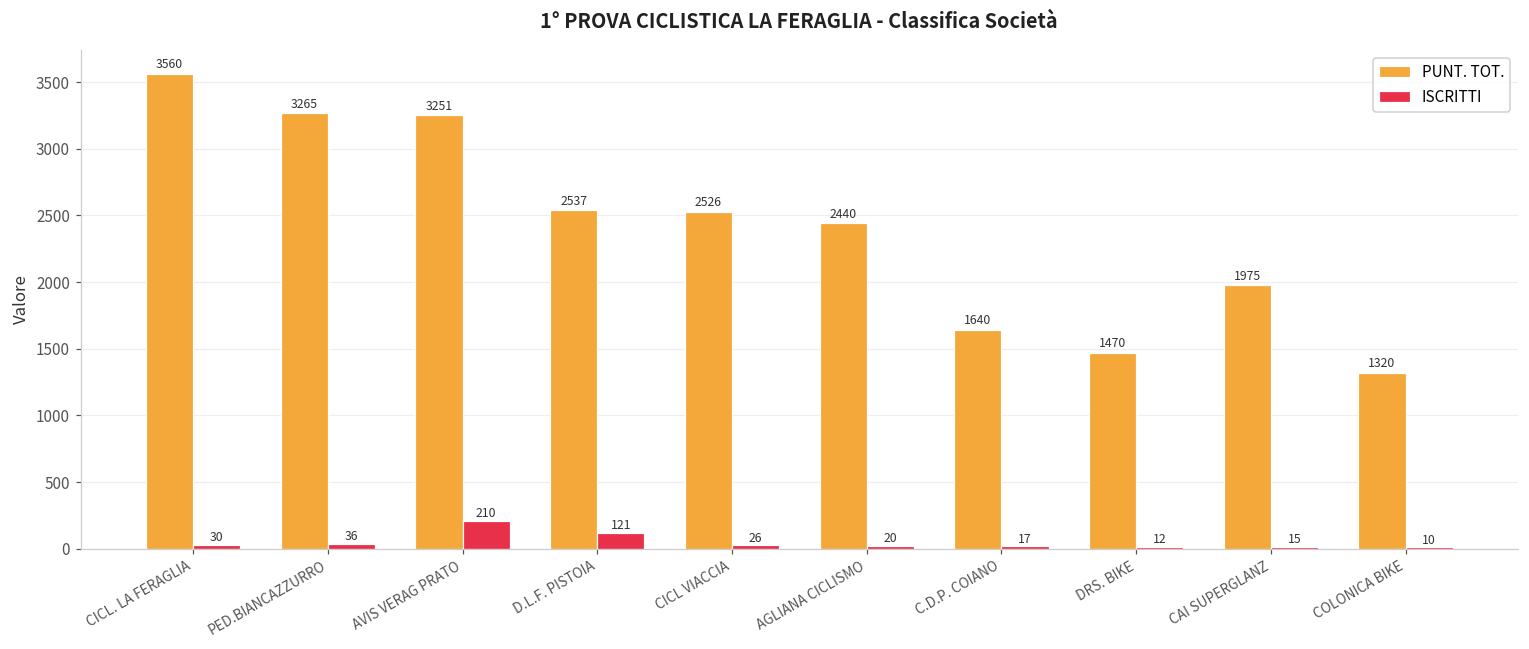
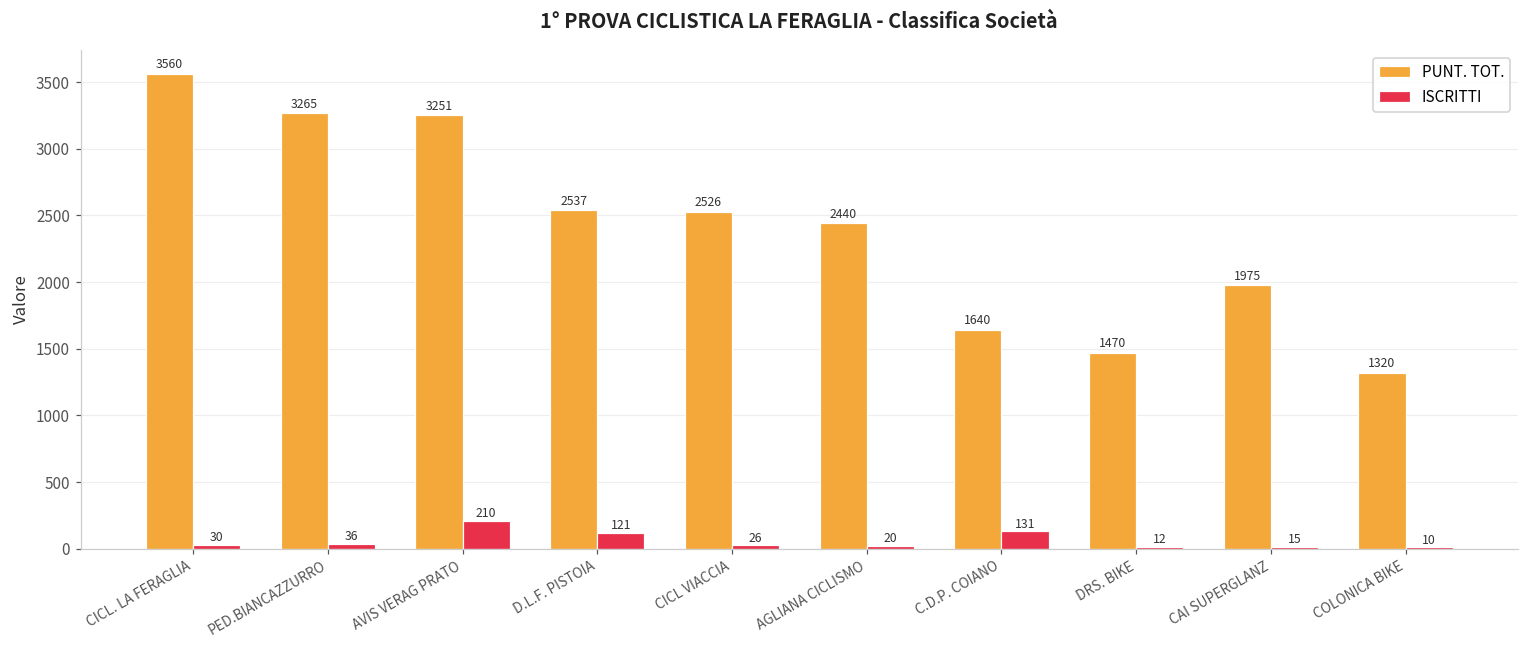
ISCRITTI, C.D.P. COIANO: 17 -> 131
